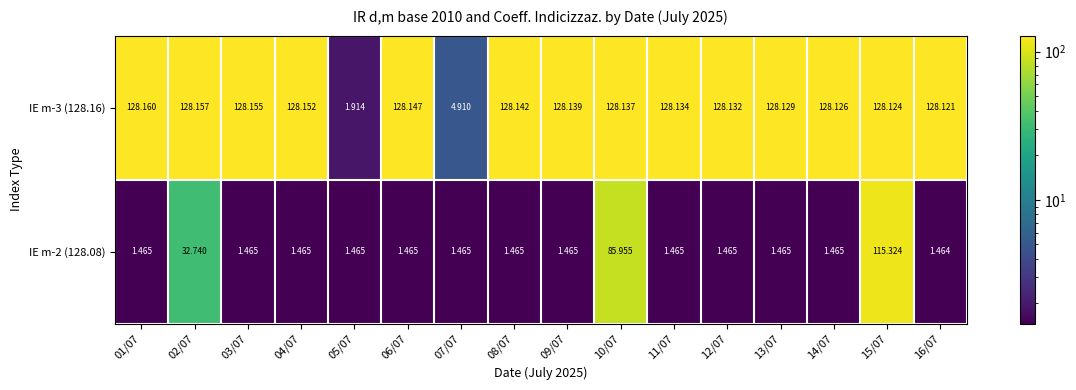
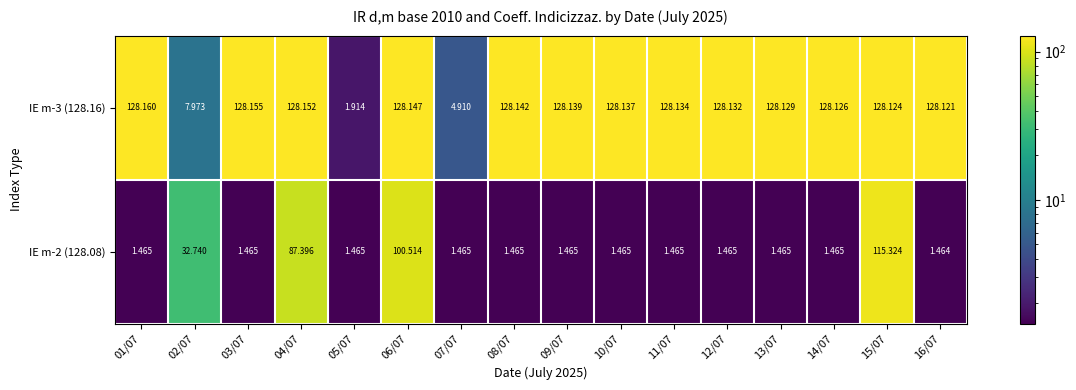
IE m-3 (128.16), 02/07: 128.157 -> 7.973
IE m-2 (128.08), 04/07: 1.465 -> 87.396
IE m-2 (128.08), 06/07: 1.465 -> 100.514
IE m-2 (128.08), 10/07: 85.955 -> 1.465
